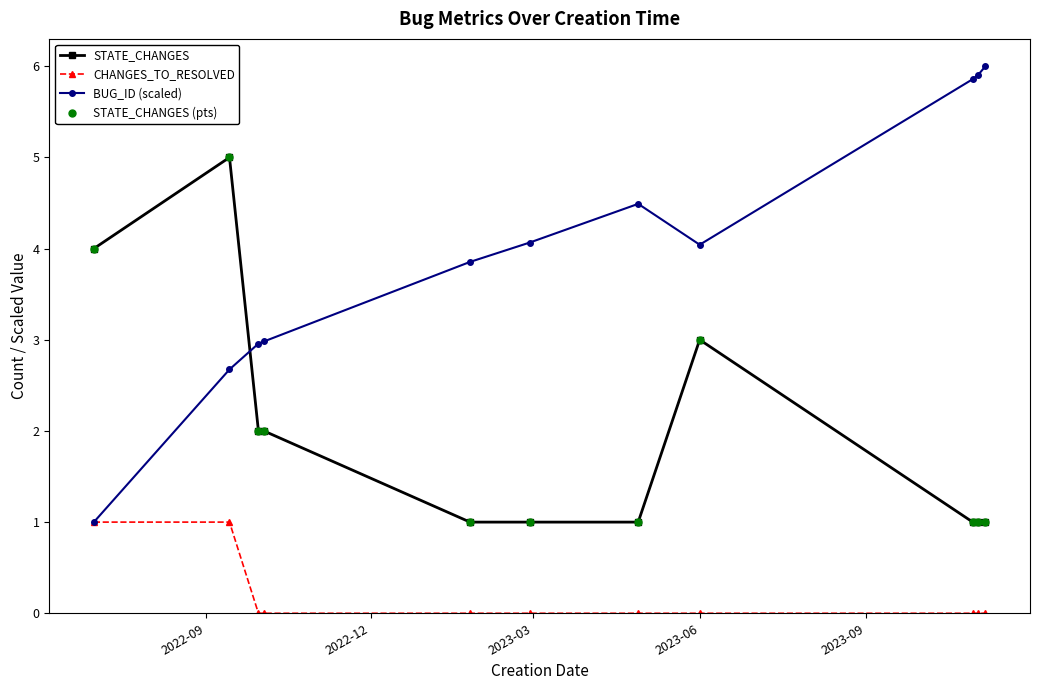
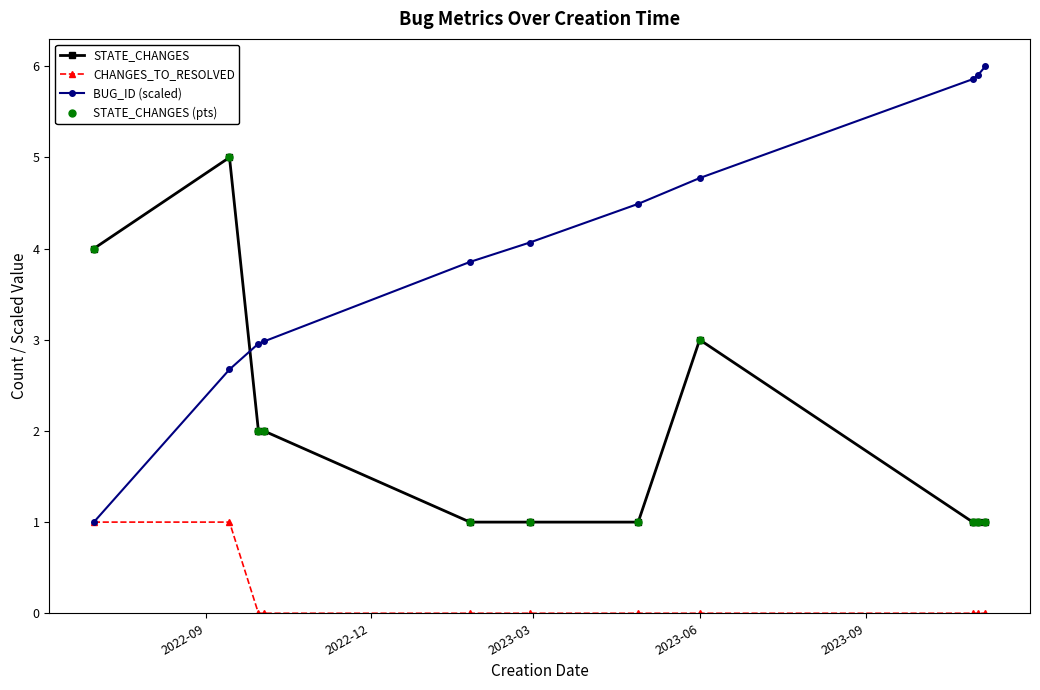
BUG_ID (scaled), 2023-06: 4.0 -> 4.8
